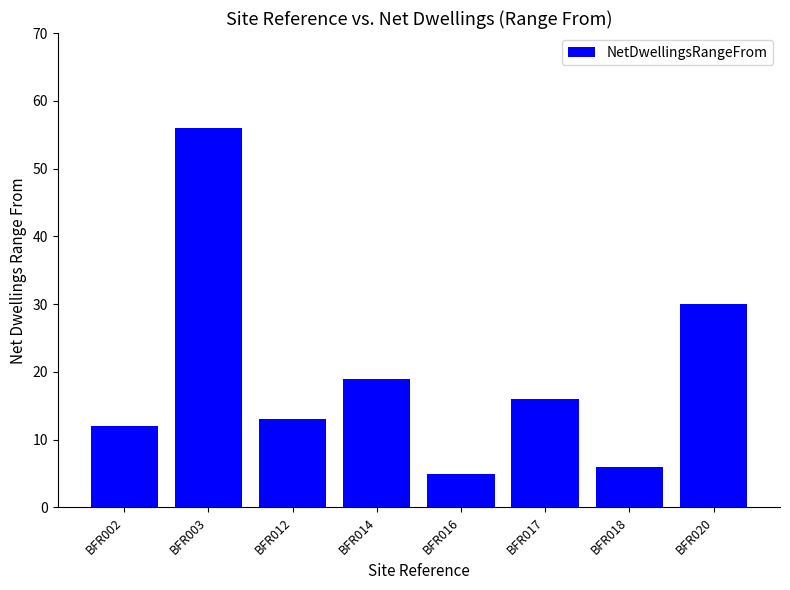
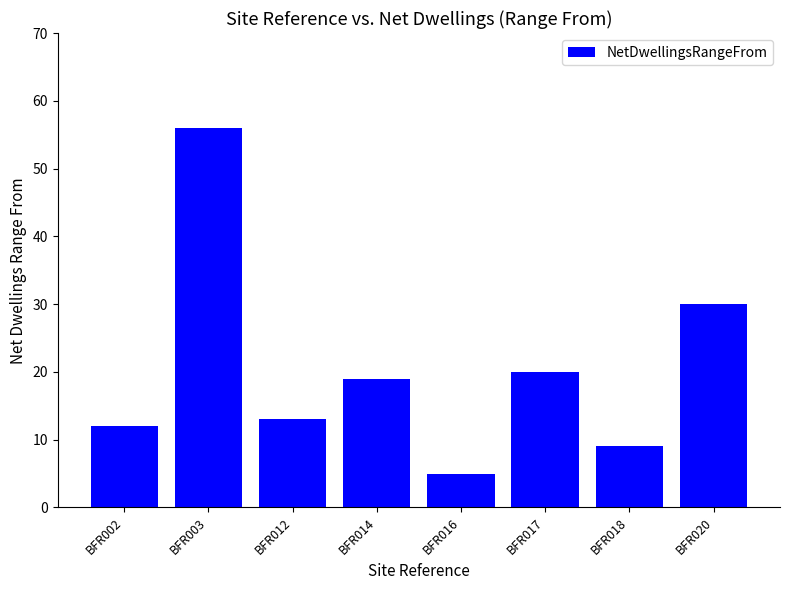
BFR017: 16 -> 20
BFR018: 6 -> 9
